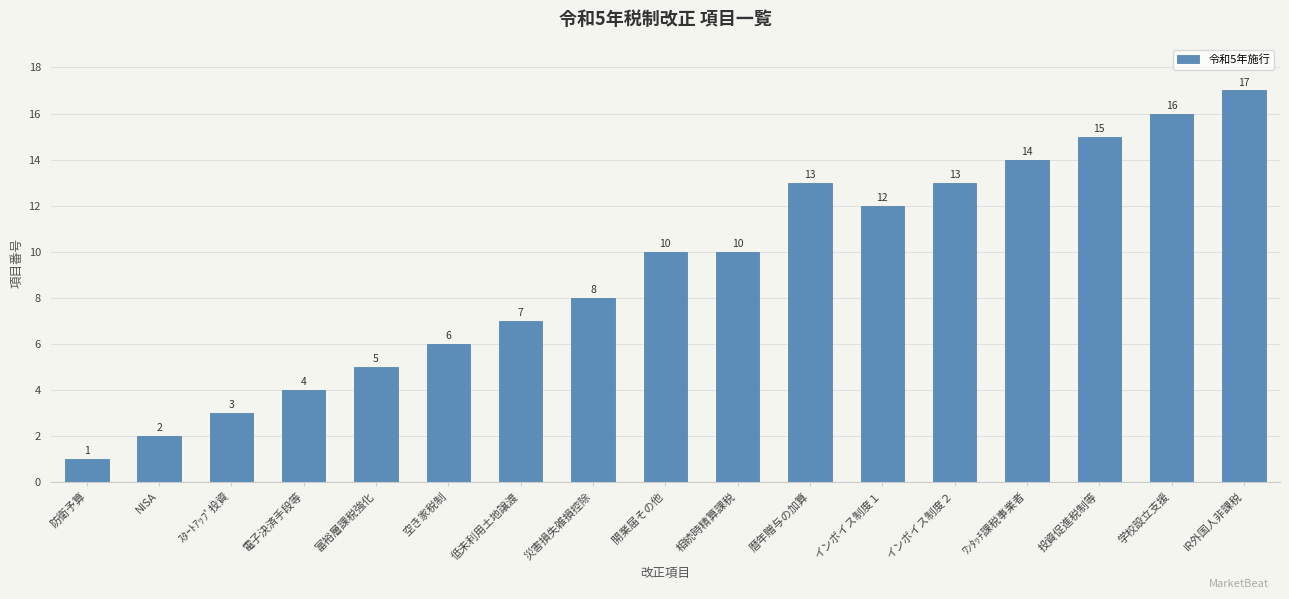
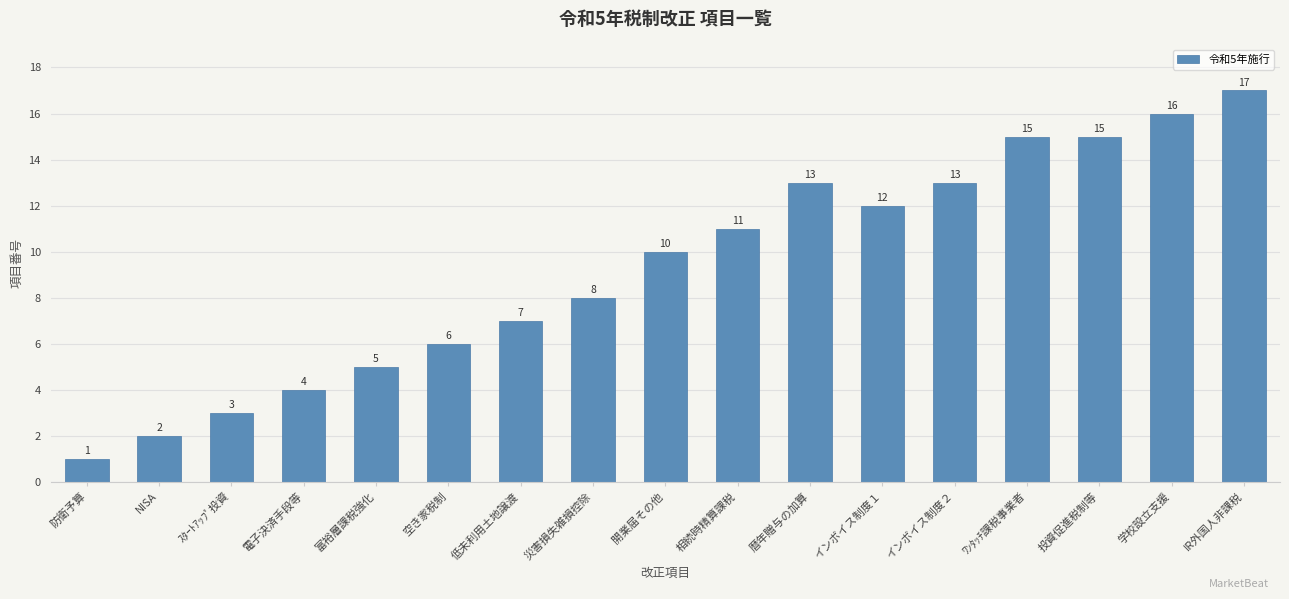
相続時精算課税: 10 -> 11
ﾜﾝﾀｯﾁ課税事業者: 14 -> 15
